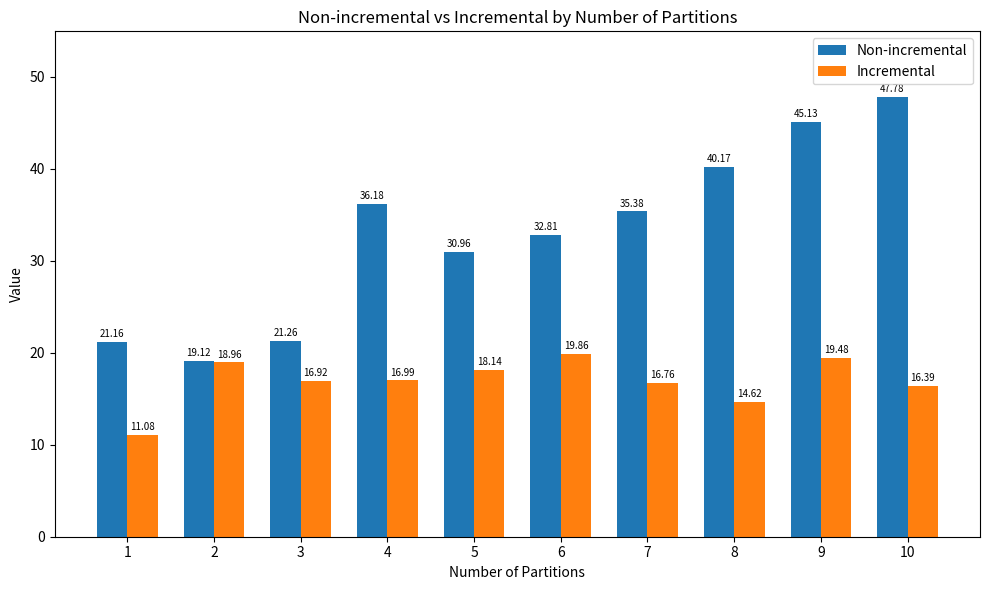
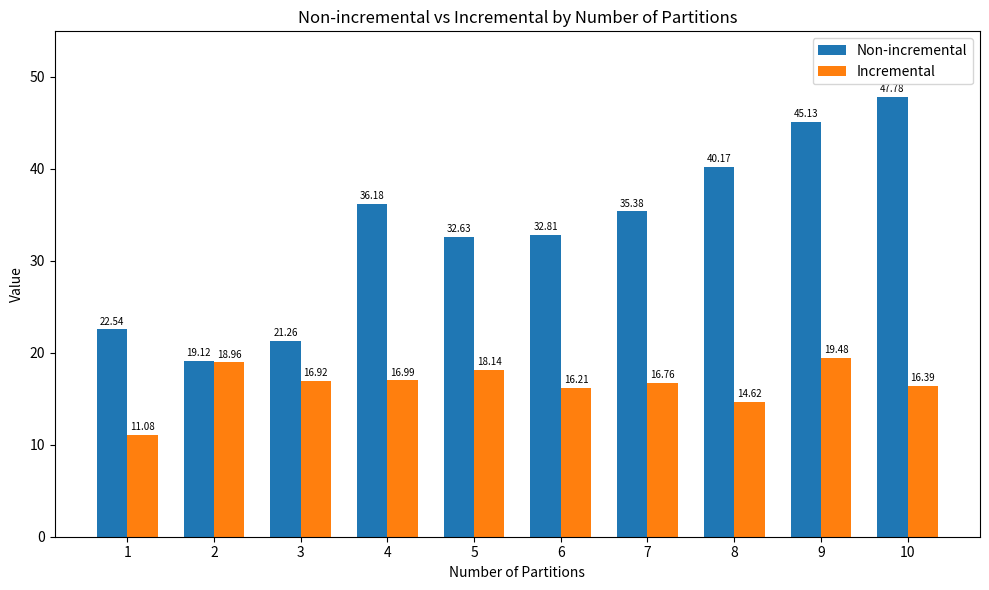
Non-incremental, 1: 21.16 -> 22.54
Non-incremental, 5: 30.96 -> 32.63
Incremental, 6: 19.86 -> 16.21
